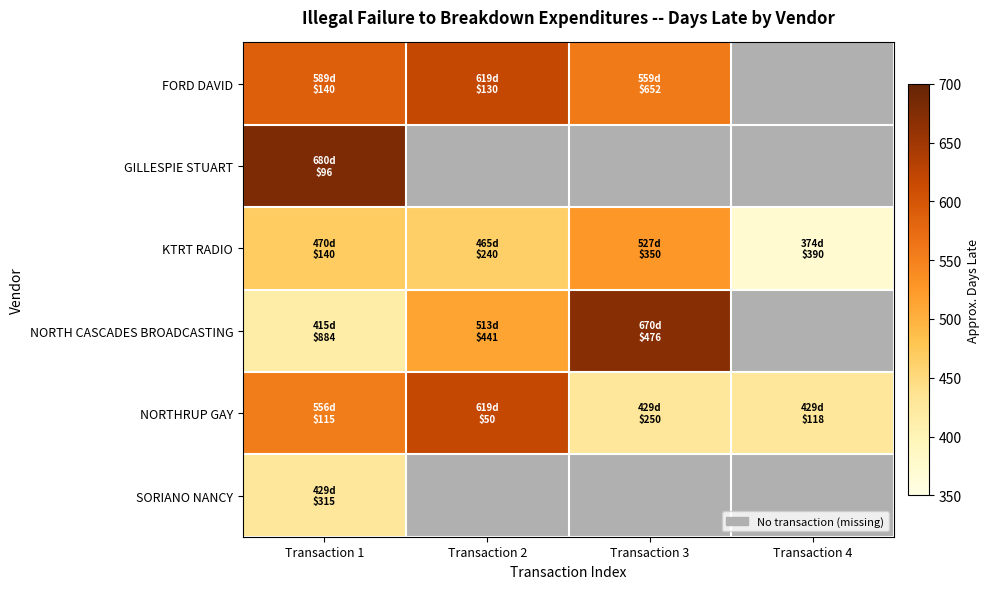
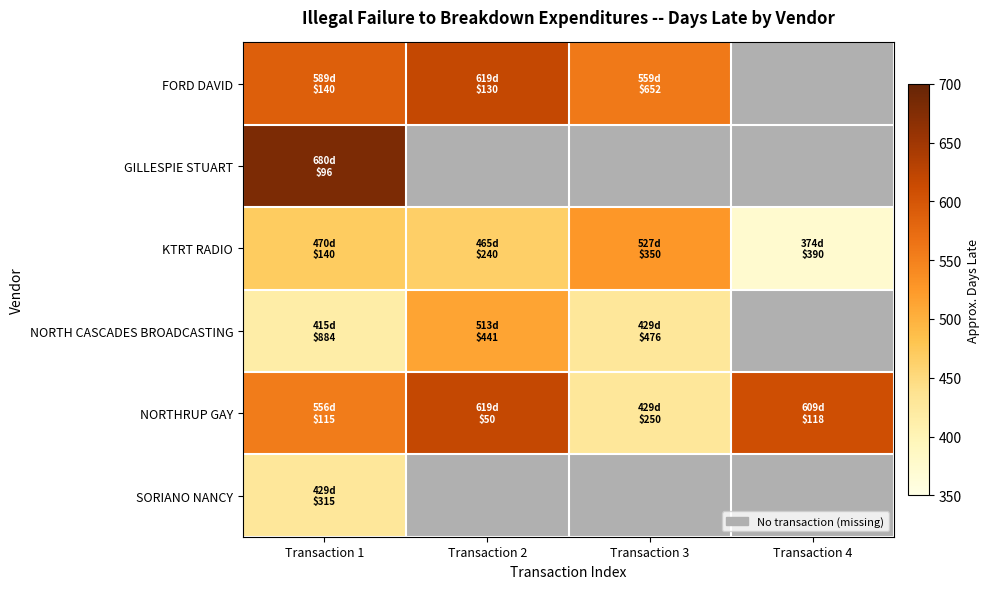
NORTH CASCADES BROADCASTING, Transaction 3: 670d -> 429d
NORTHRUP GAY, Transaction 4: 429d -> 609d
